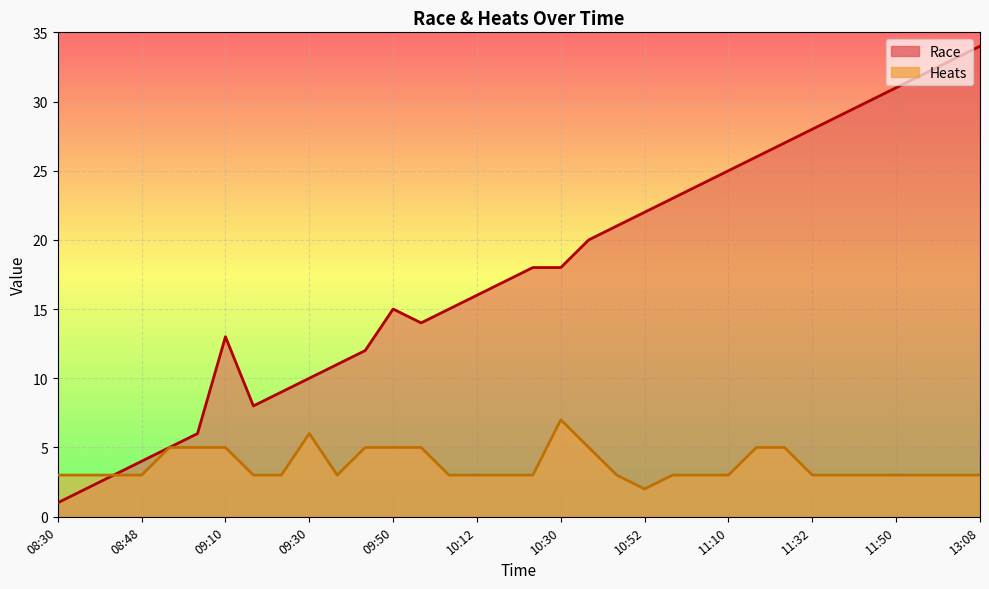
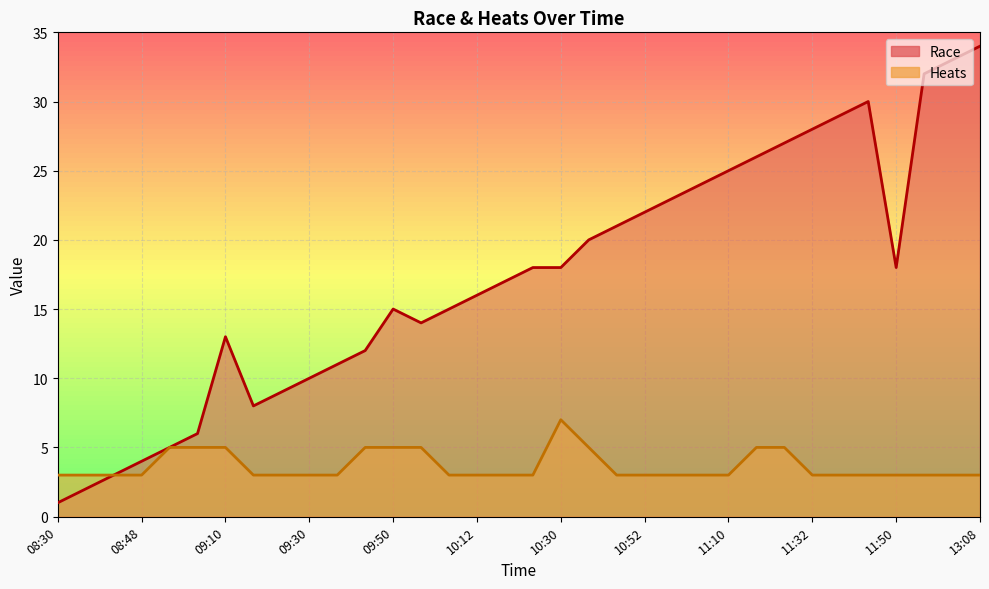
Heats, 09:30: 6 -> 3
Heats, 10:52: 2 -> 3
Race, 11:50: 31 -> 18
